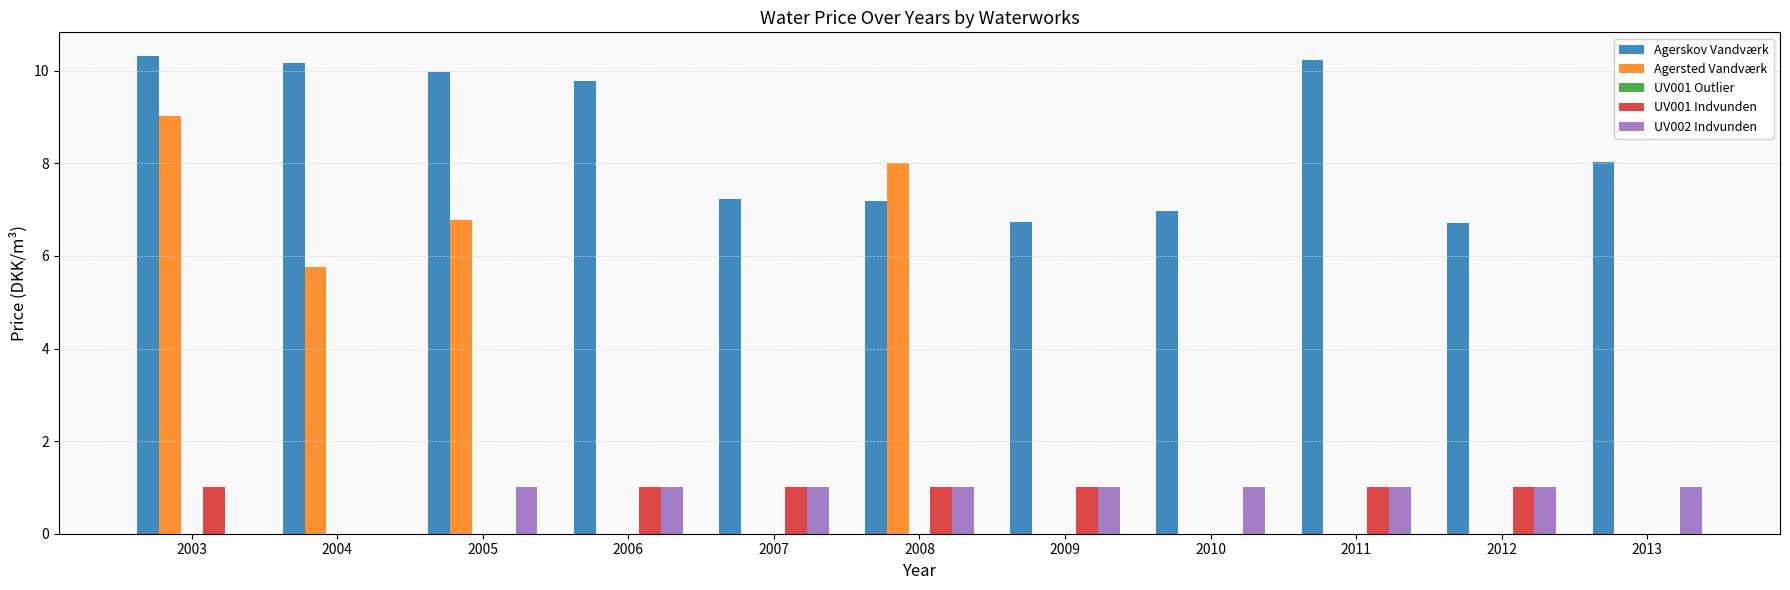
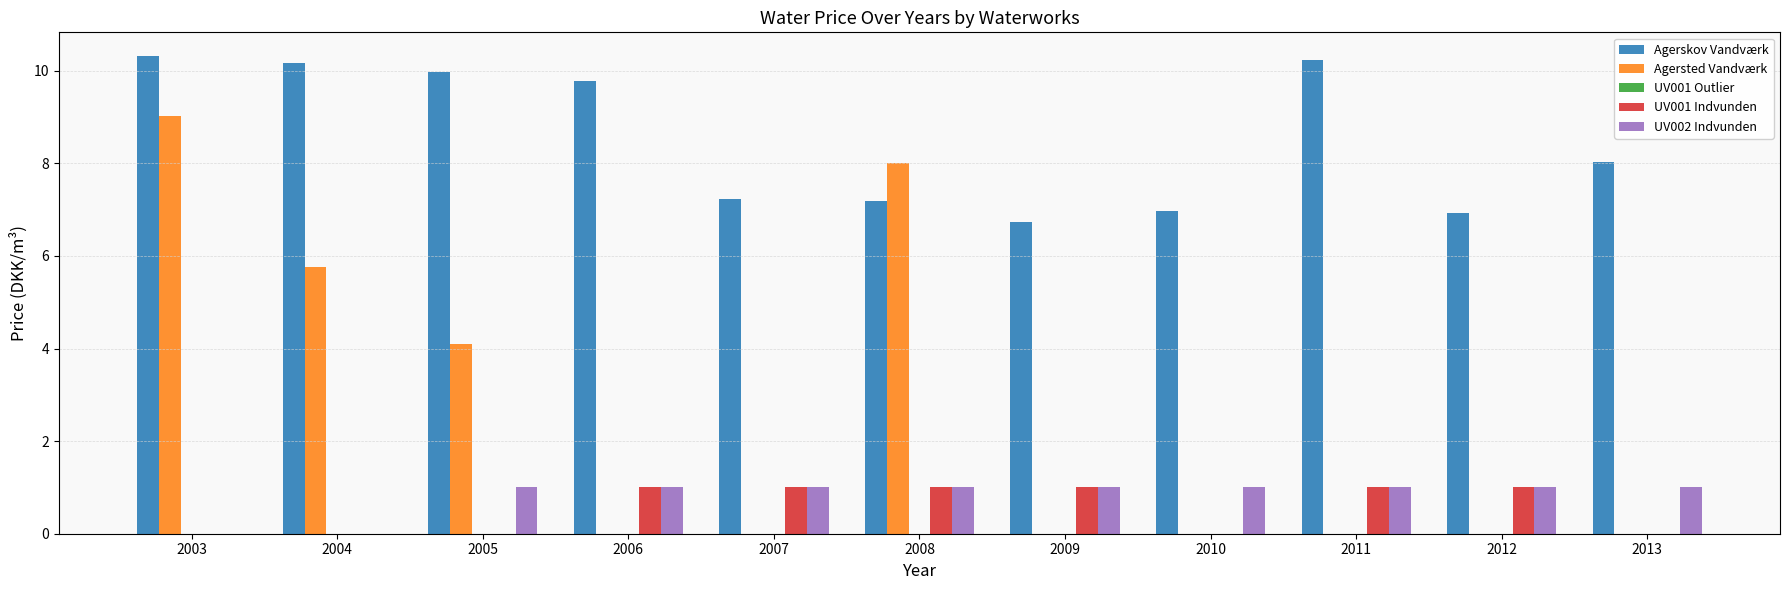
UV001 Indvunden, 2003: 1 -> 0
Agersted Vandværk, 2005: 6.8 -> 4.1
Agerskov Vandværk, 2012: 6.7 -> 6.9
